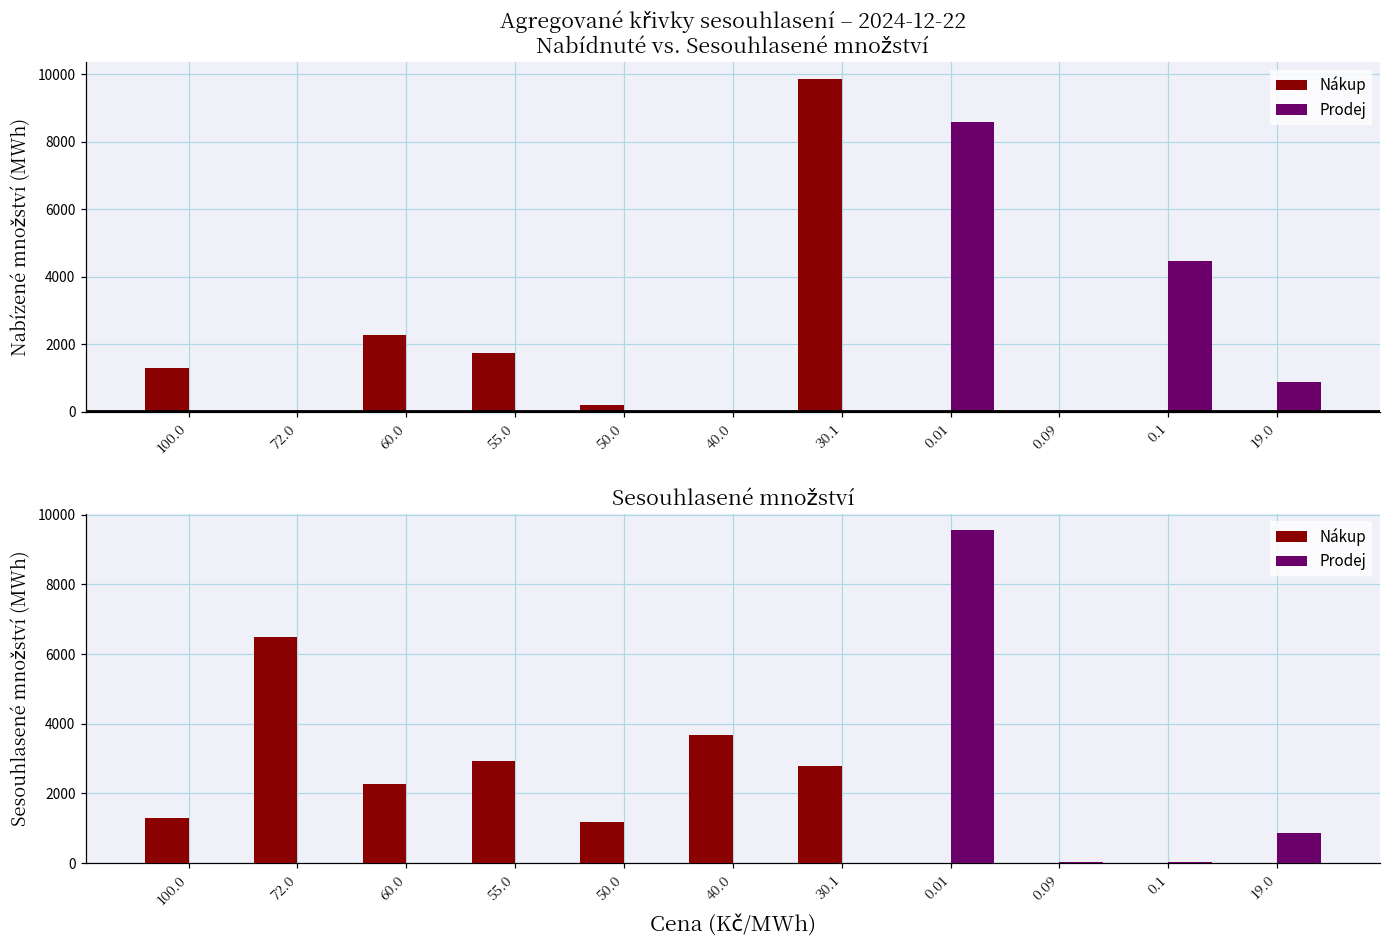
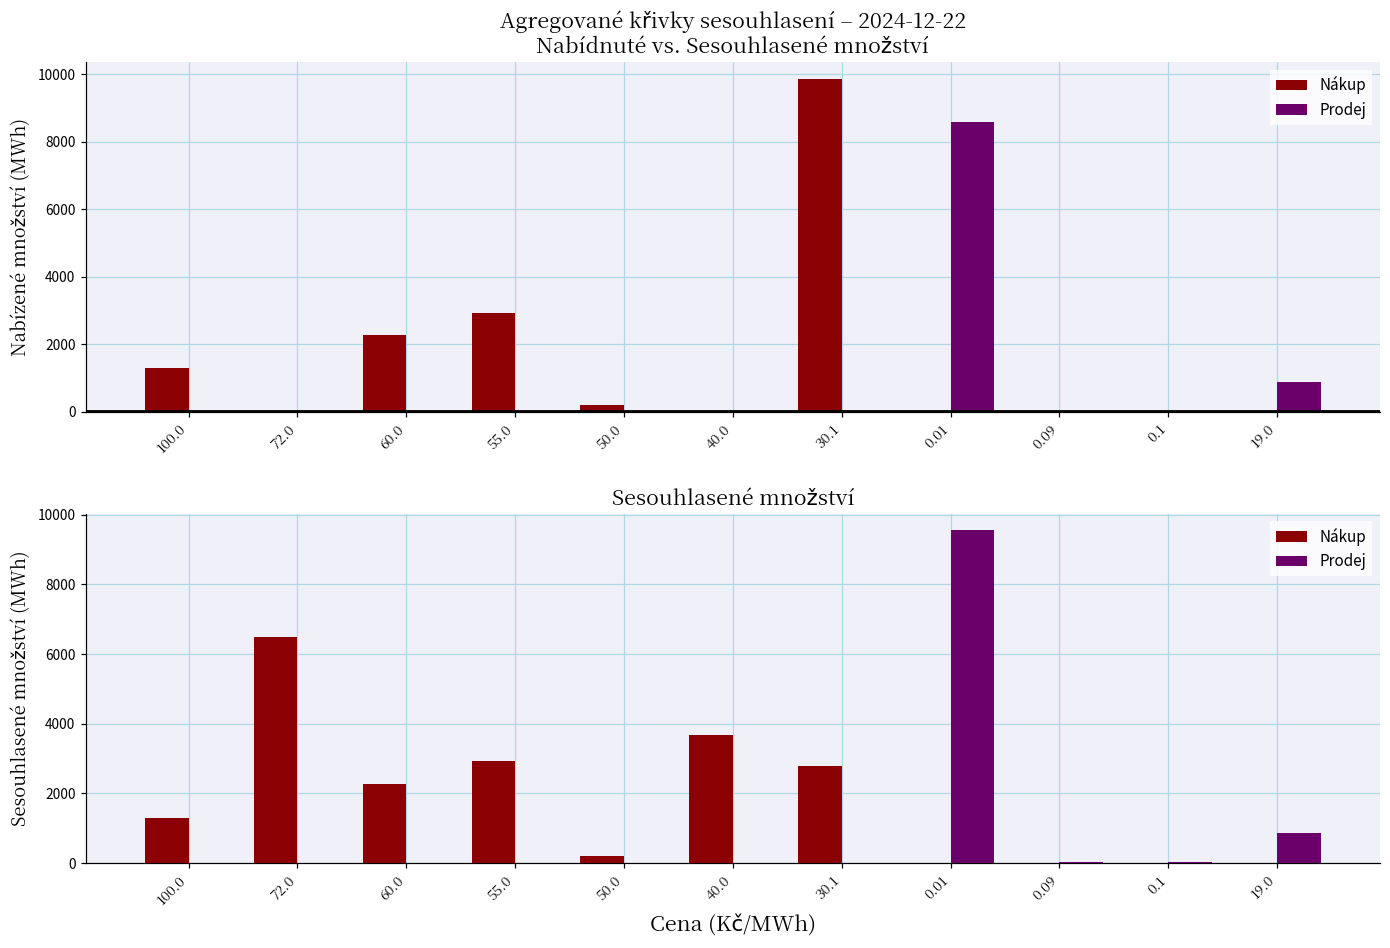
Agregované křivky sesouhlasení – 2024-12-22 Nabídnuté vs. Sesouhlasené množství, Nákup, 55.0: 1700 -> 2900
Agregované křivky sesouhlasení – 2024-12-22 Nabídnuté vs. Sesouhlasené množství, Prodej, 0.1: 4500 -> 0
Sesouhlasené množství, Nákup, 50.0: 1200 -> 200
